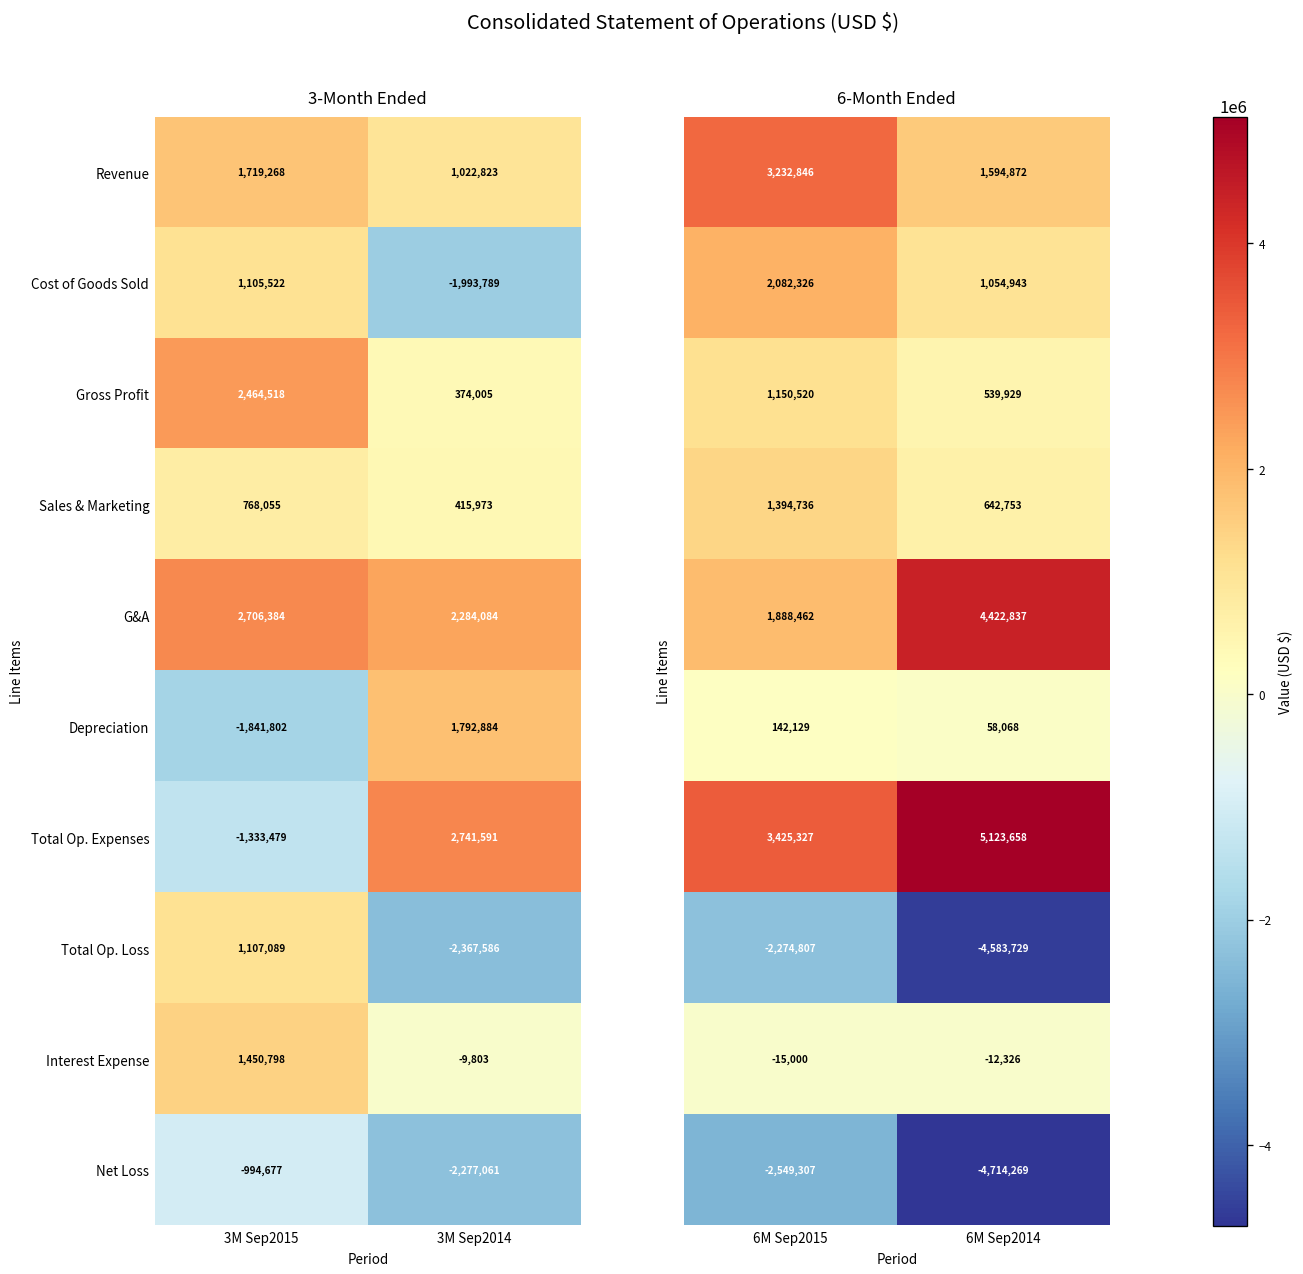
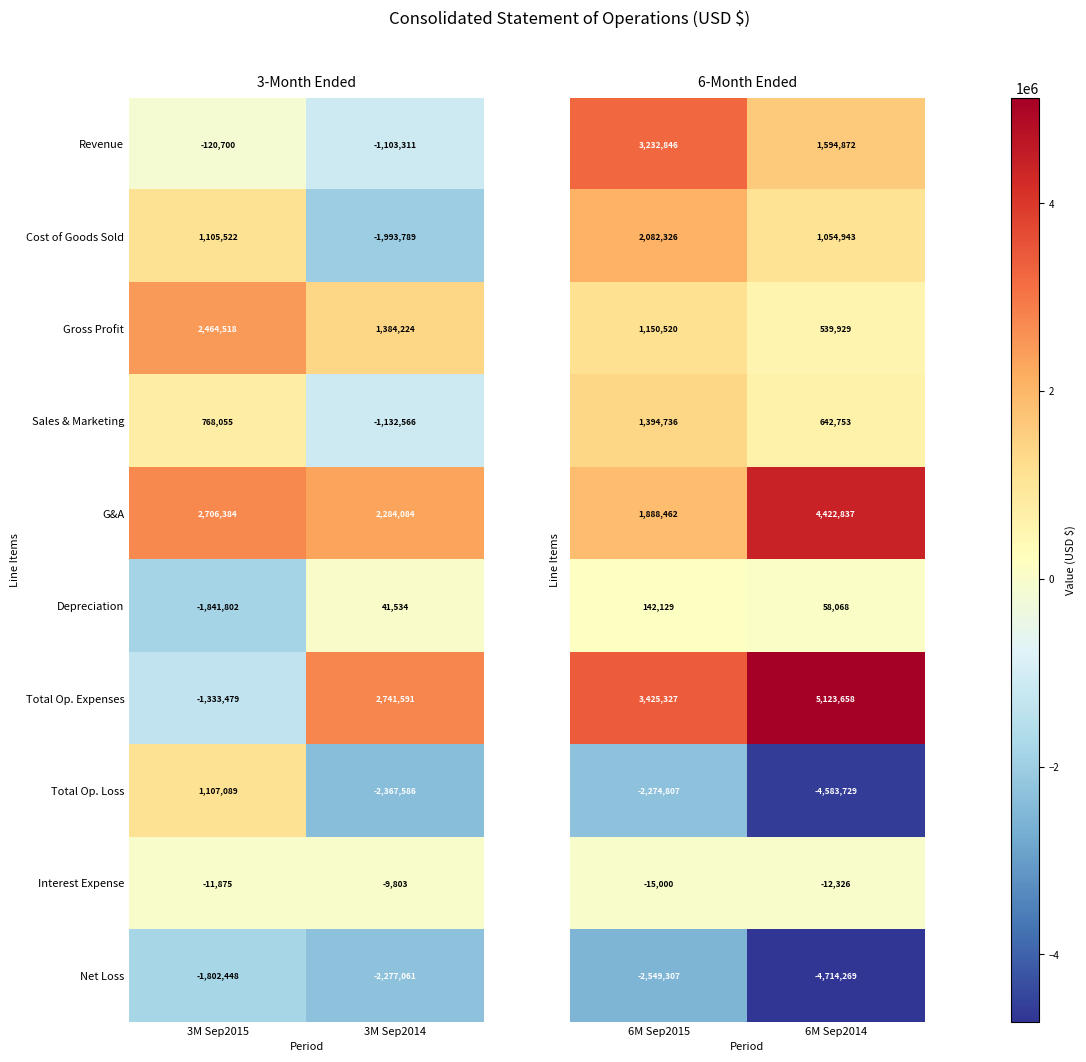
3-Month Ended, Revenue, 3M Sep2015: 1,719,268 -> -120,700
3-Month Ended, Revenue, 3M Sep2014: 1,022,823 -> -1,103,311
3-Month Ended, Gross Profit, 3M Sep2014: 374,005 -> 1,384,224
3-Month Ended, Sales & Marketing, 3M Sep2014: 415,973 -> -1,132,566
3-Month Ended, Depreciation, 3M Sep2014: 1,792,884 -> 41,534
3-Month Ended, Interest Expense, 3M Sep2015: 1,450,798 -> -11,875
3-Month Ended, Net Loss, 3M Sep2015: -994,677 -> -1,802,448
